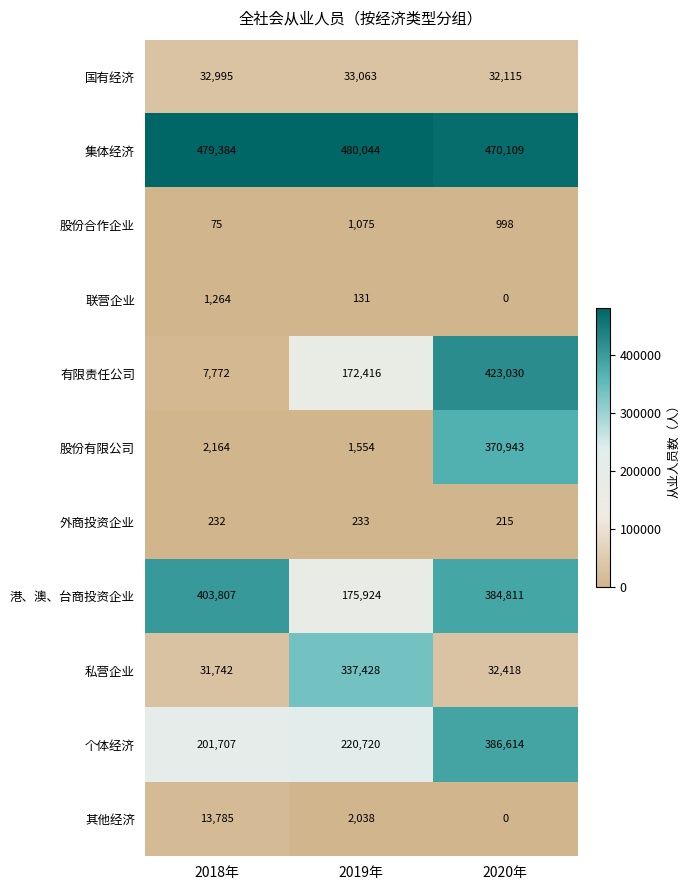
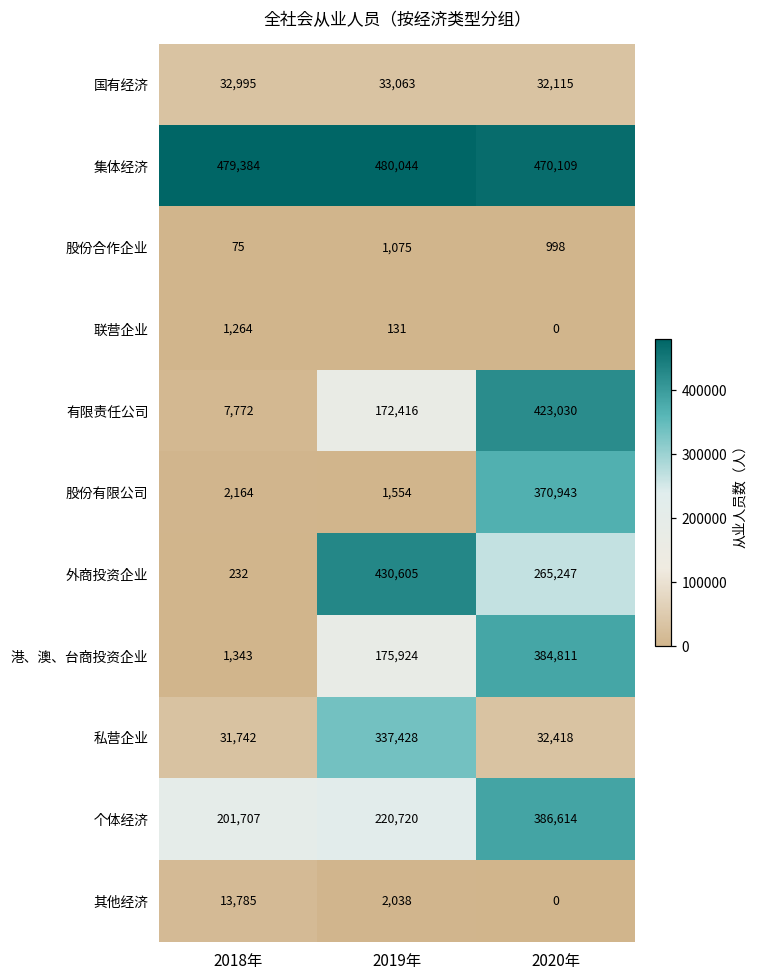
外商投资企业, 2019年: 233 -> 430,605
外商投资企业, 2020年: 215 -> 265,247
港、澳、台商投资企业, 2018年: 403,807 -> 1,343
